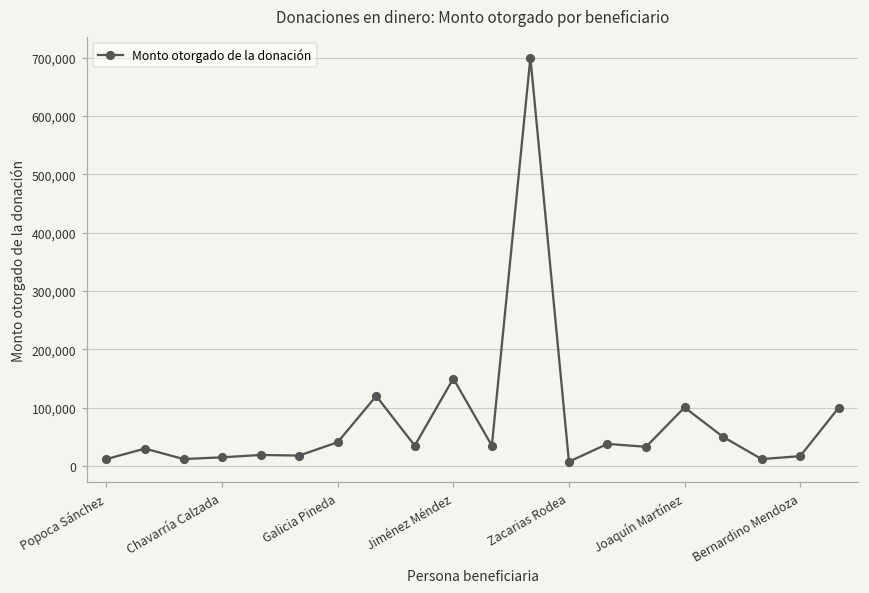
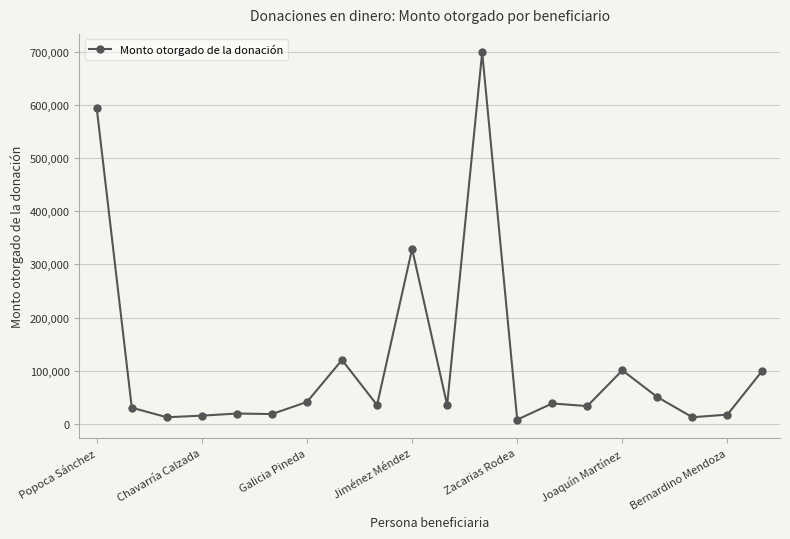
Popoca Sánchez: 10,000 -> 590,000
Jiménez Méndez: 150,000 -> 330,000
